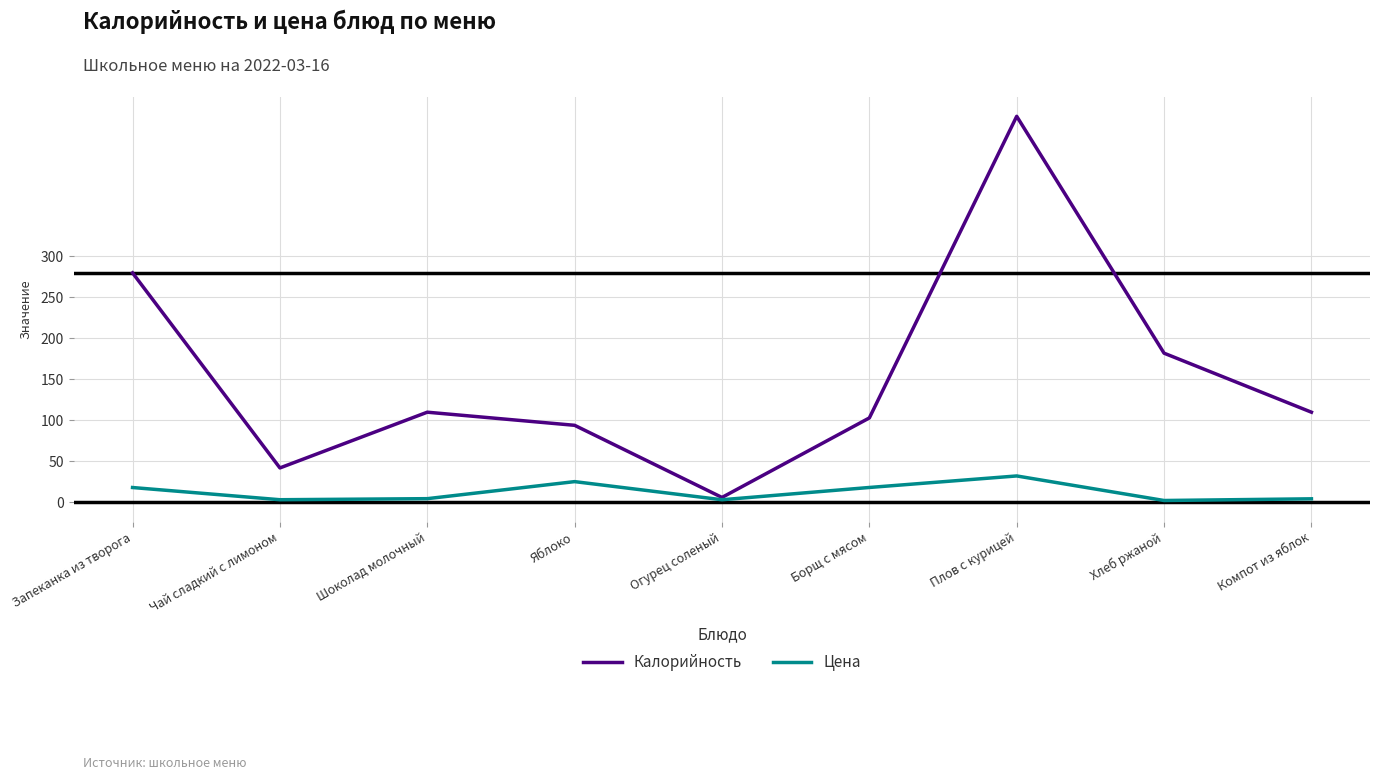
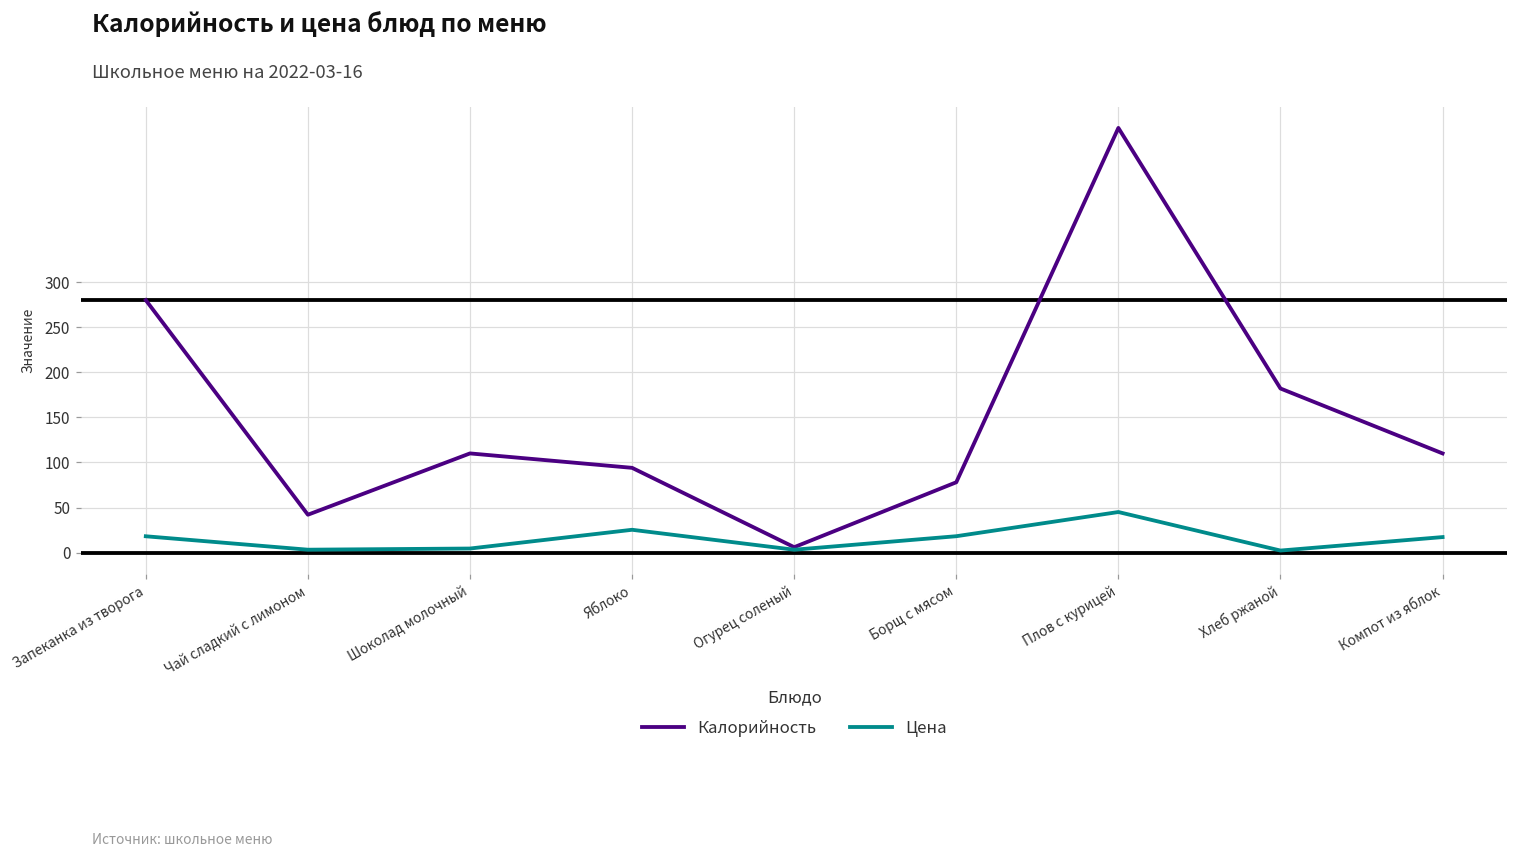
Калорийность, Борщ с мясом: 100 -> 80
Цена, Плов с курицей: 30 -> 40
Цена, Компот из яблок: 0 -> 20
